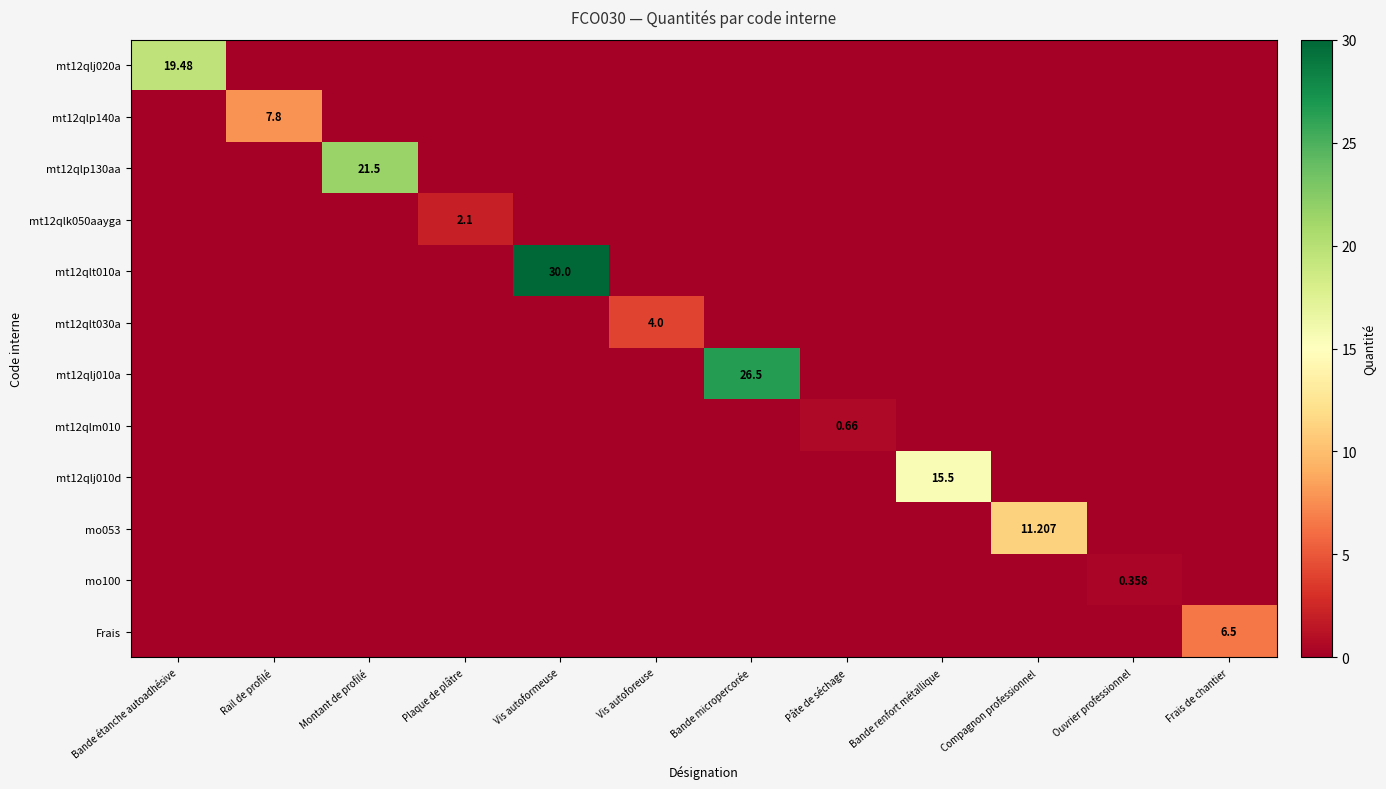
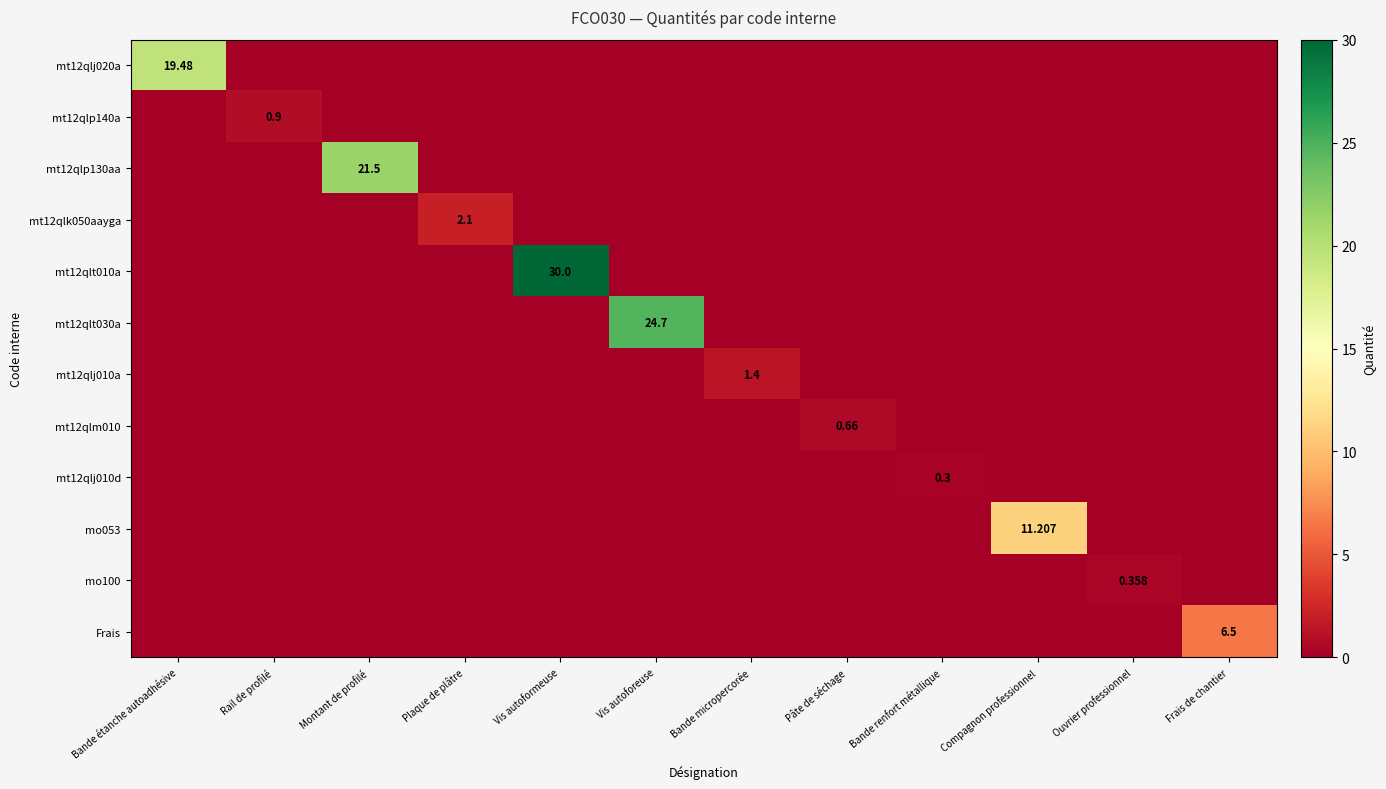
mt12qlp140a, Rail de profilé: 7.8 -> 0.9
mt12qlt030a, Vis autoforeuse: 4.0 -> 24.7
mt12qlj010a, Bande micropercorée: 26.5 -> 1.4
mt12qlj010d, Bande renfort métallique: 15.5 -> 0.3
